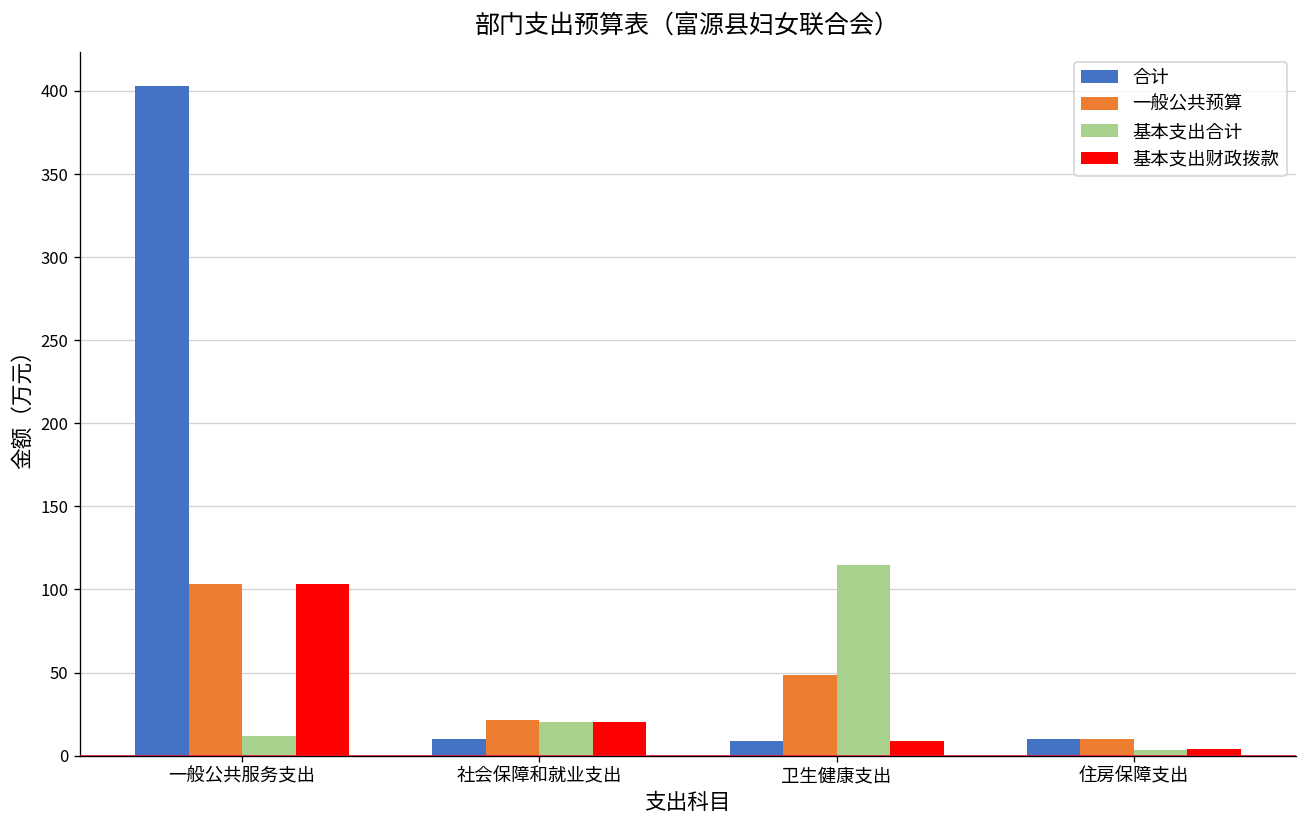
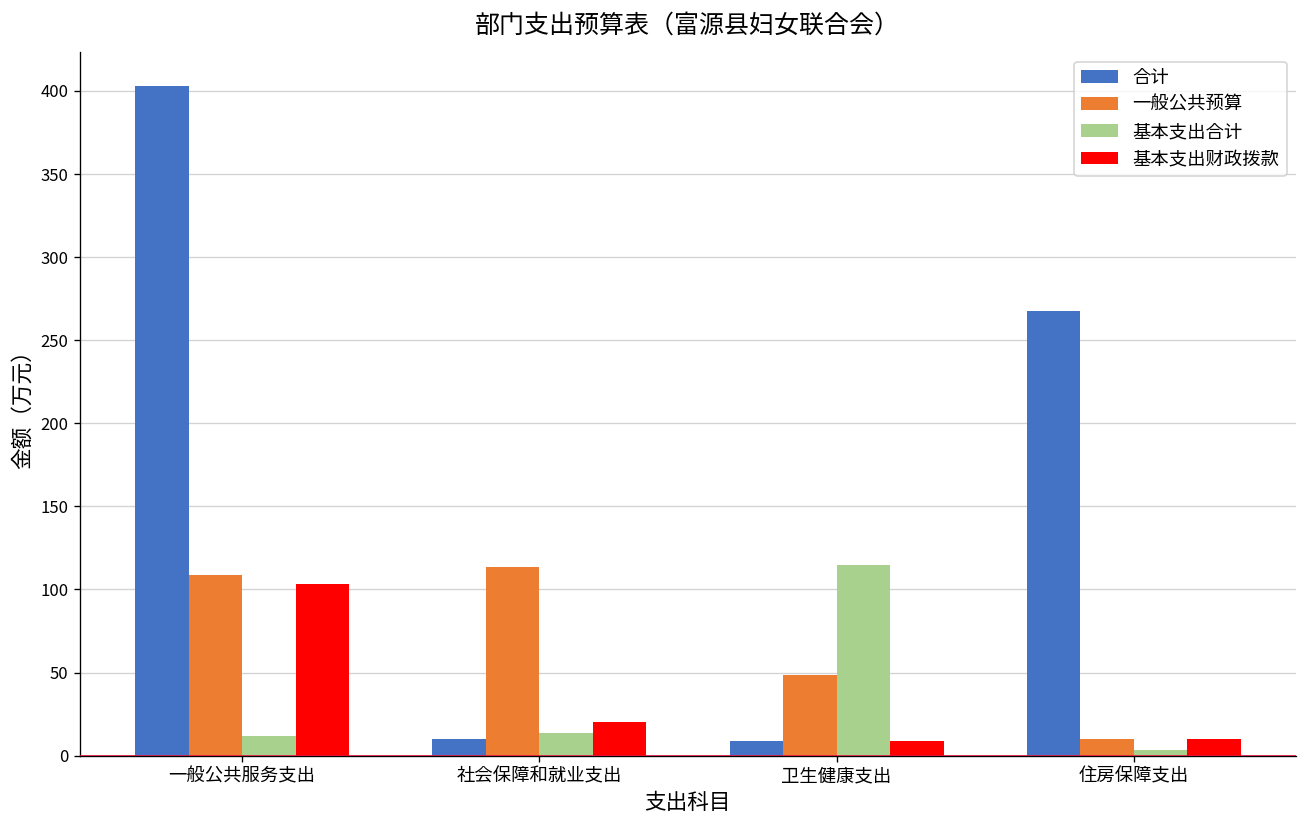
一般公共预算, 一般公共服务支出: 103 -> 109
一般公共预算, 社会保障和就业支出: 21 -> 114
基本支出合计, 社会保障和就业支出: 20 -> 14
合计, 住房保障支出: 10 -> 268
基本支出财政拨款, 住房保障支出: 4 -> 10
